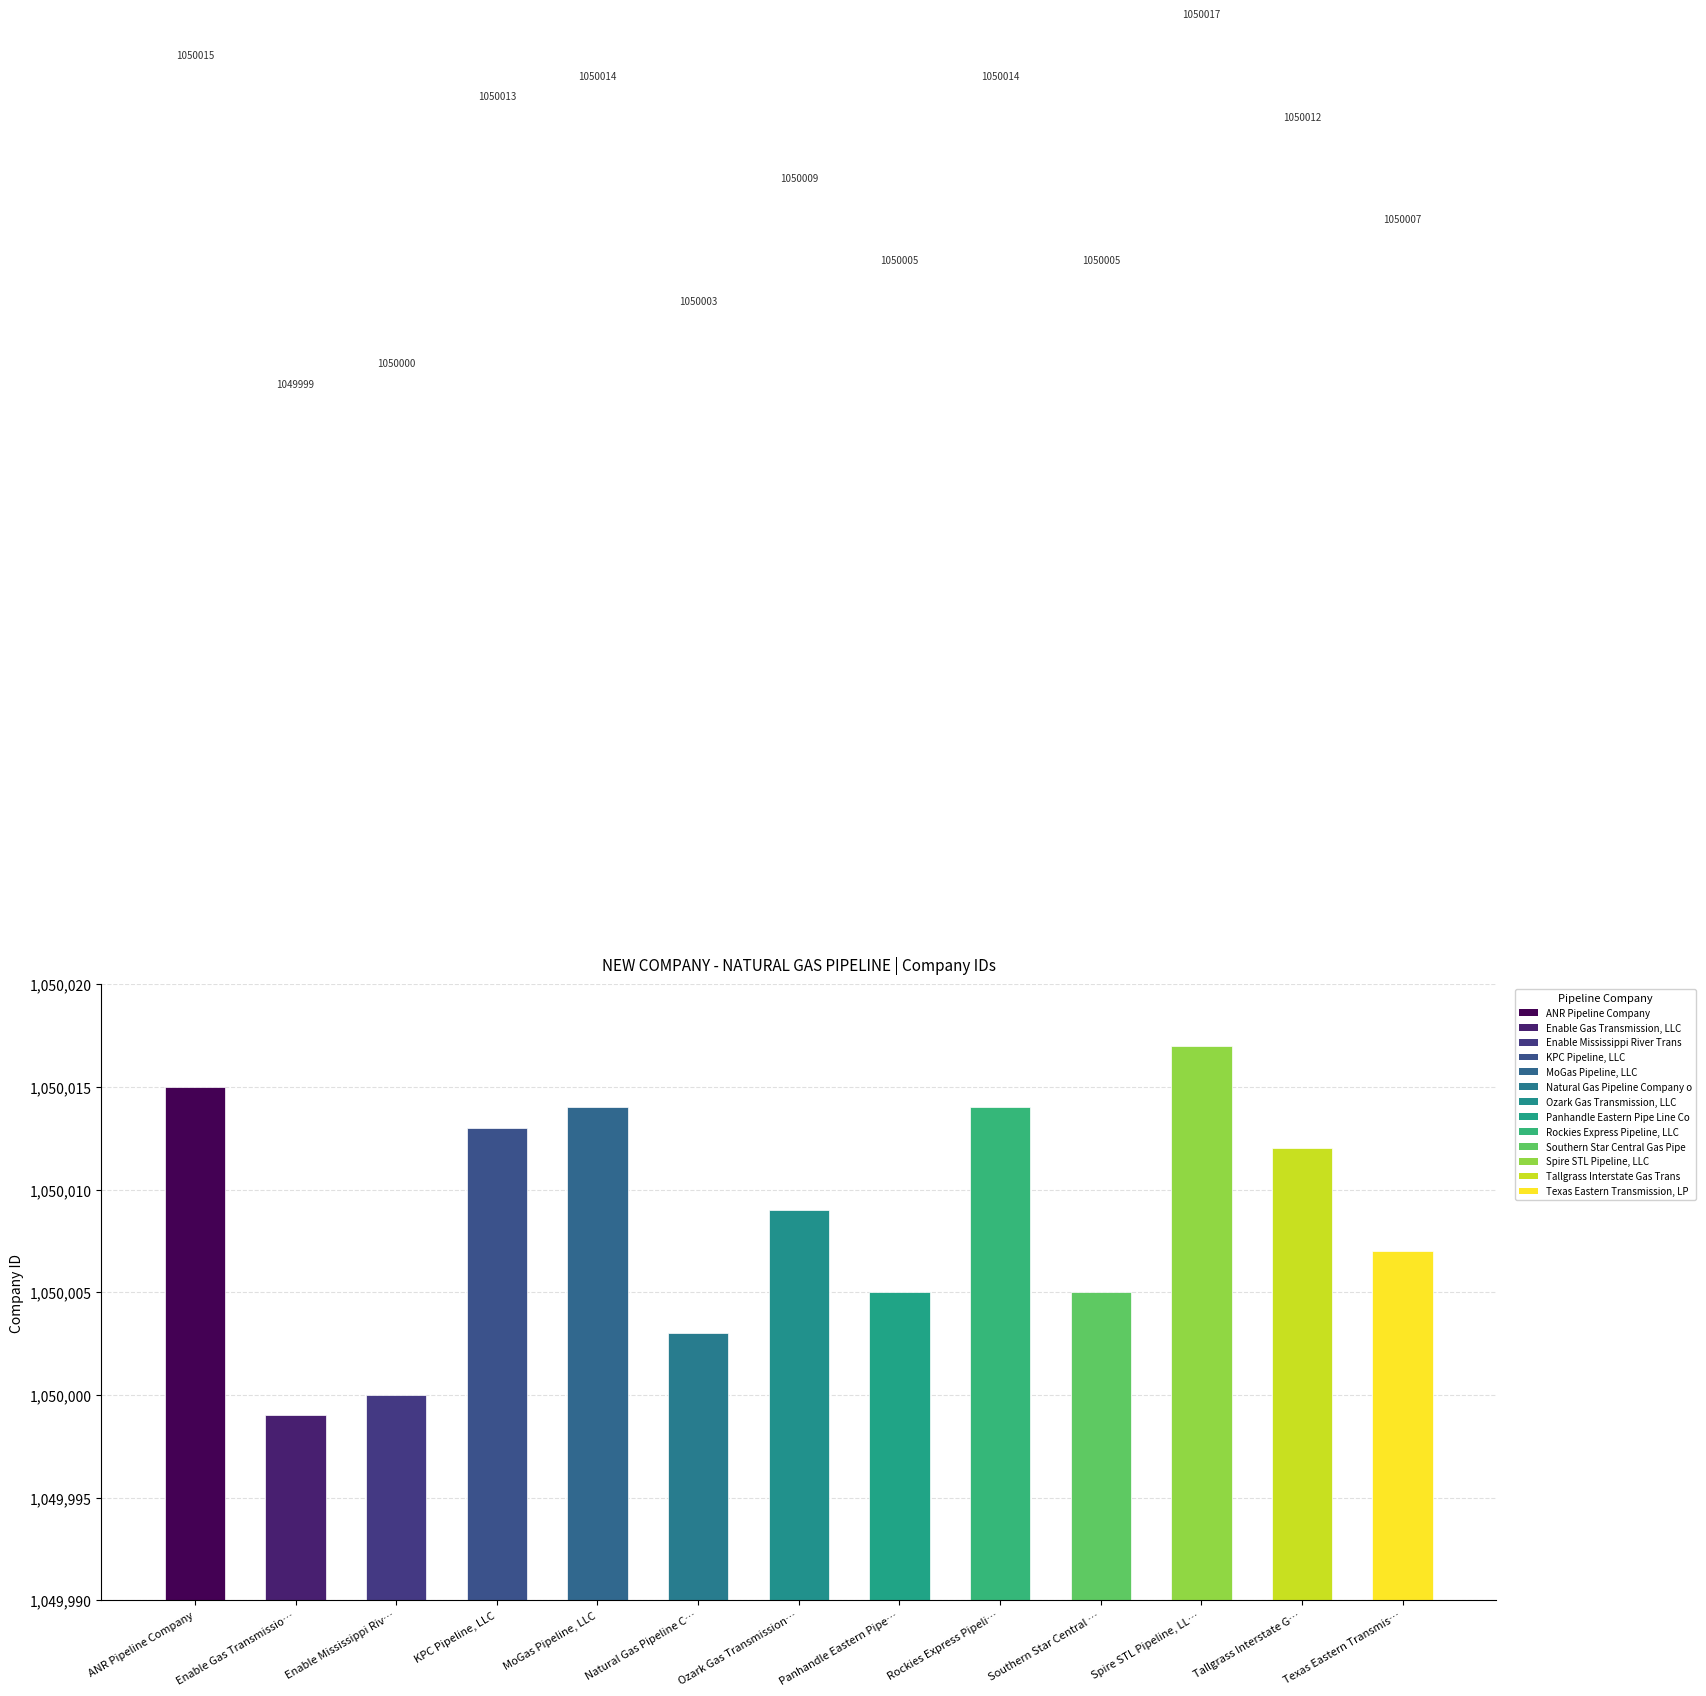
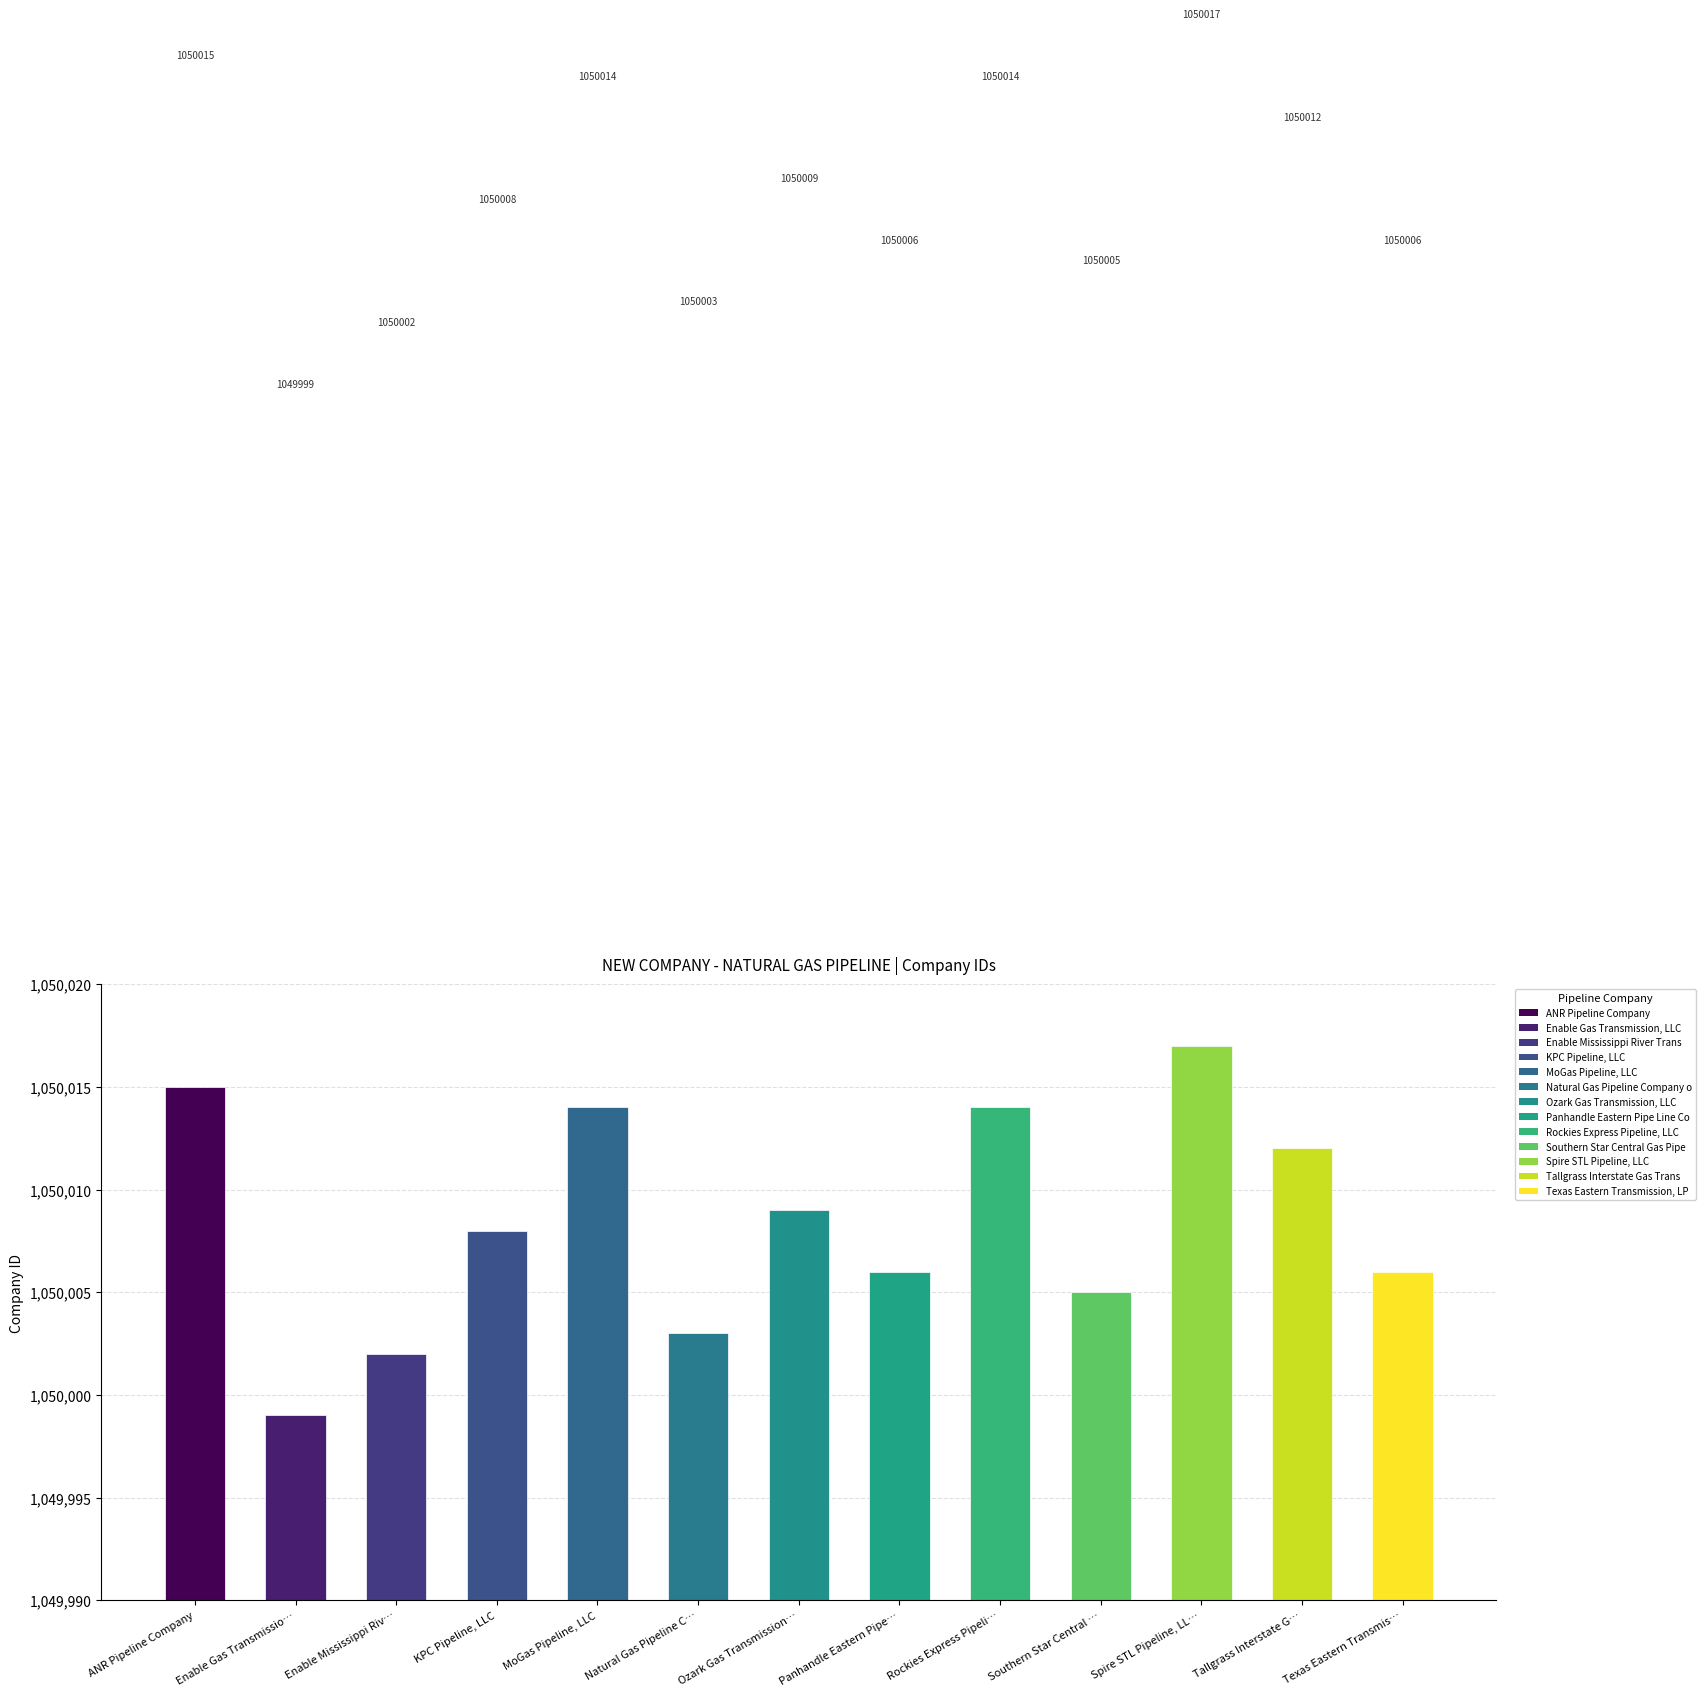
Enable Mississippi Riv…: 1050000 -> 1050002
KPC Pipeline, LLC: 1050013 -> 1050008
Panhandle Eastern Pipe…: 1050005 -> 1050006
Texas Eastern Transmis…: 1050007 -> 1050006
